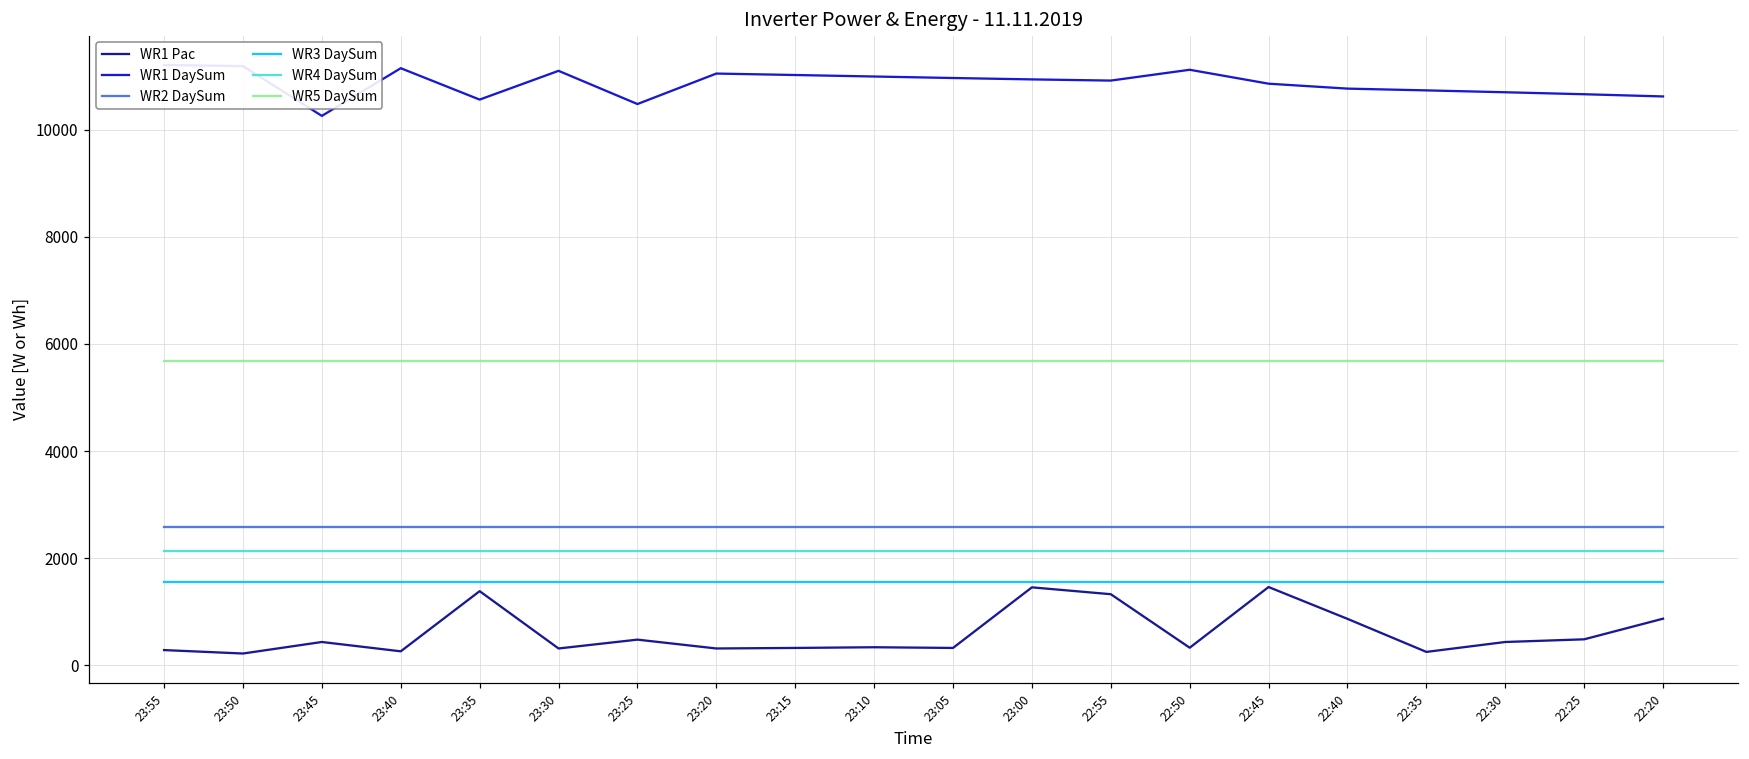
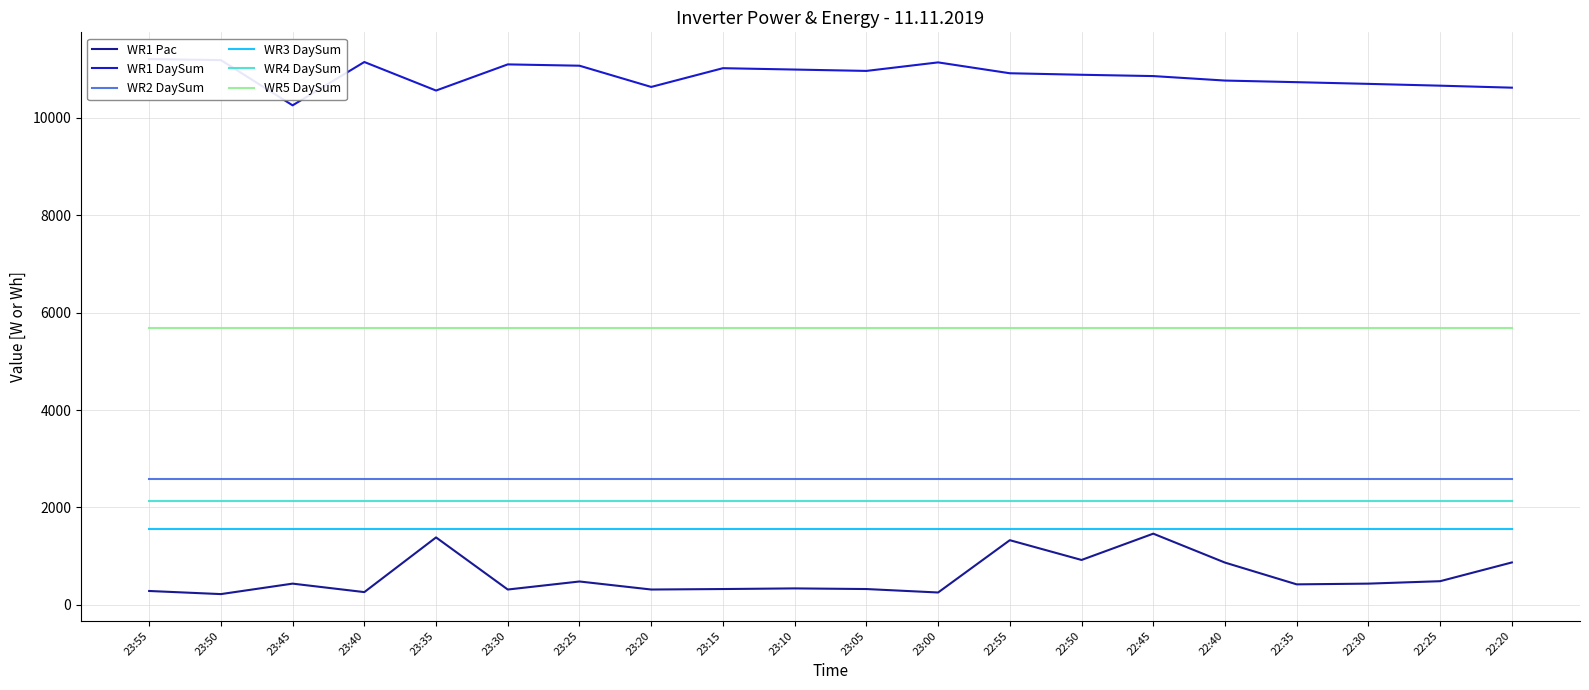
WR1 DaySum, 23:25: 10500 -> 11100
WR1 DaySum, 23:20: 11000 -> 10600
WR1 Pac, 23:00: 1500 -> 300
WR1 DaySum, 23:00: 10900 -> 11100
WR1 Pac, 22:50: 300 -> 900
WR1 DaySum, 22:50: 11100 -> 10900
WR1 Pac, 22:35: 300 -> 400
